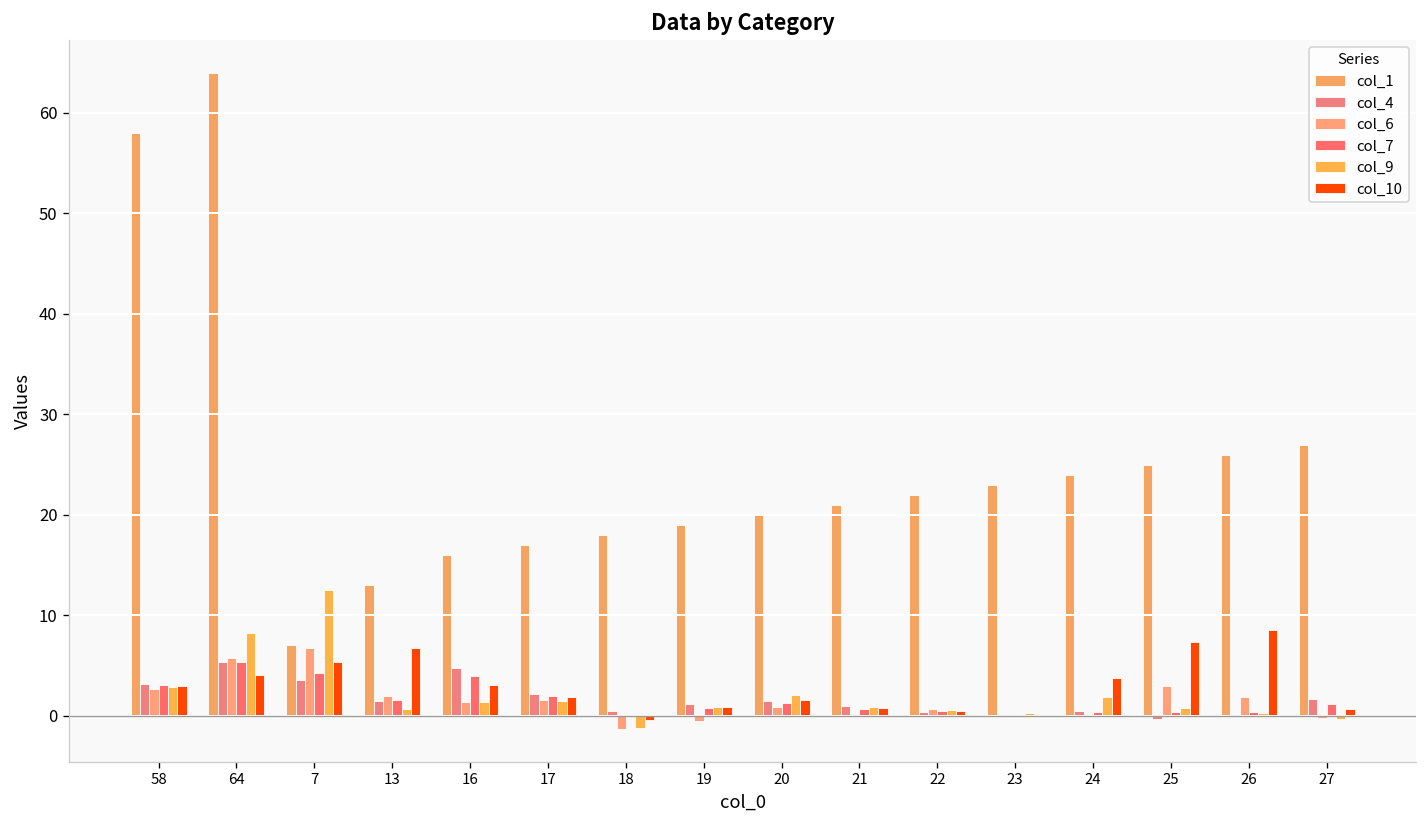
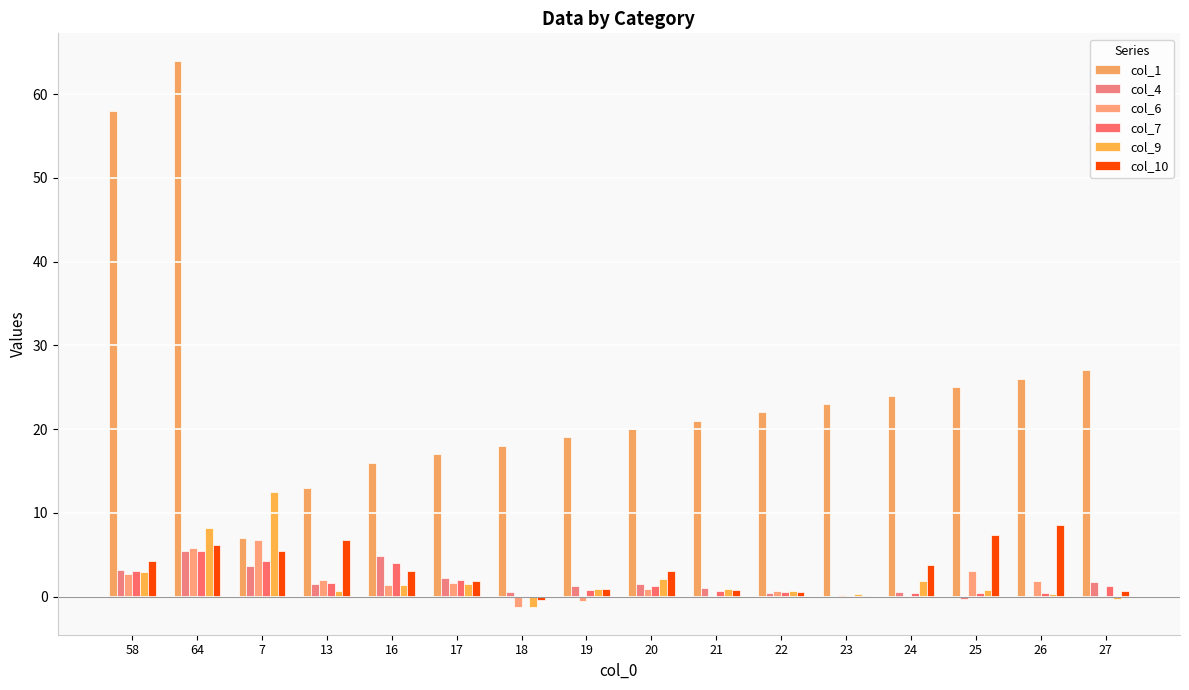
col_10, 58: 3 -> 4
col_10, 64: 4 -> 6
col_10, 20: 2 -> 3
